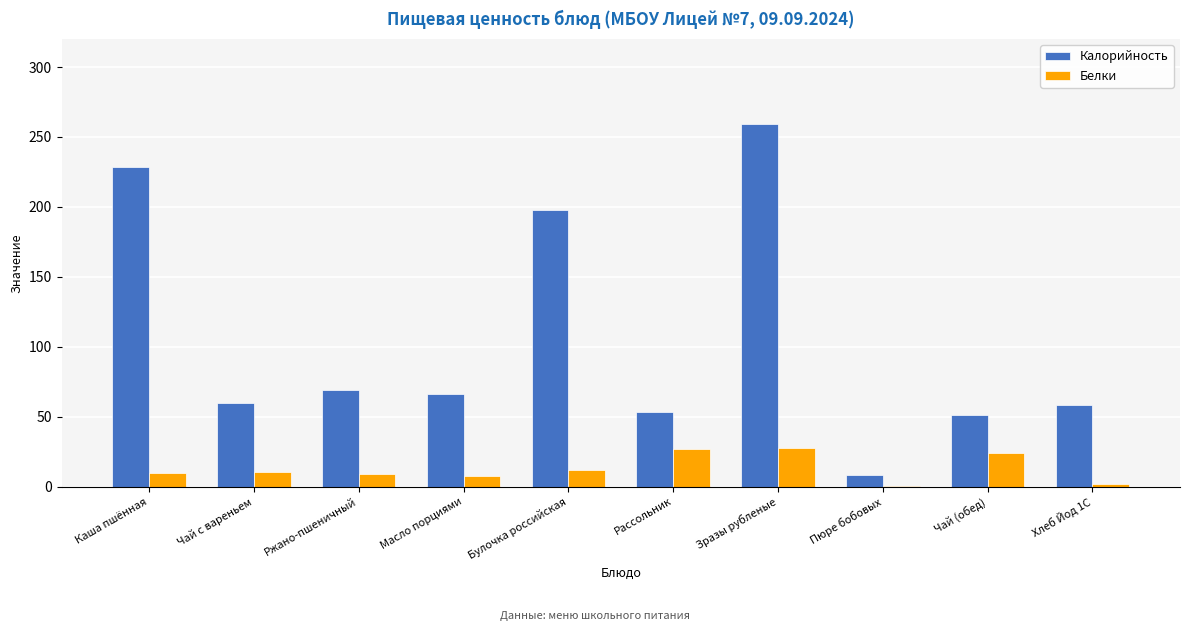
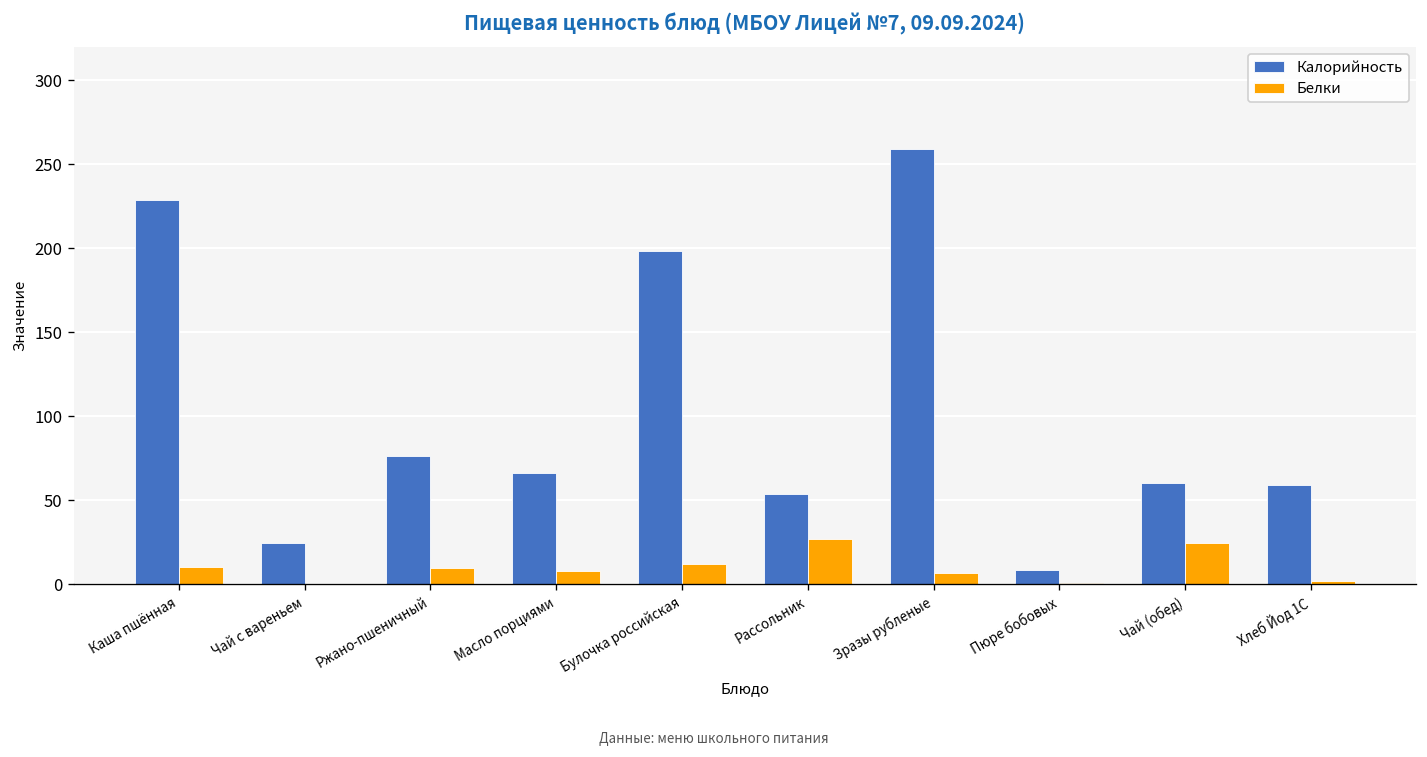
Калорийность, Чай с вареньем: 60 -> 24
Белки, Чай с вареньем: 11 -> 0
Калорийность, Ржано-пшеничный: 69 -> 76
Белки, Зразы рубленые: 28 -> 7
Калорийность, Чай (обед): 52 -> 60
